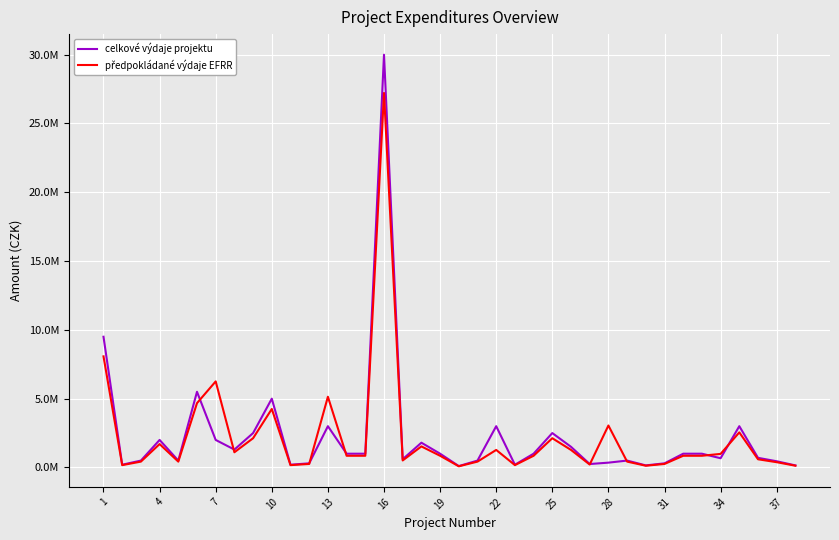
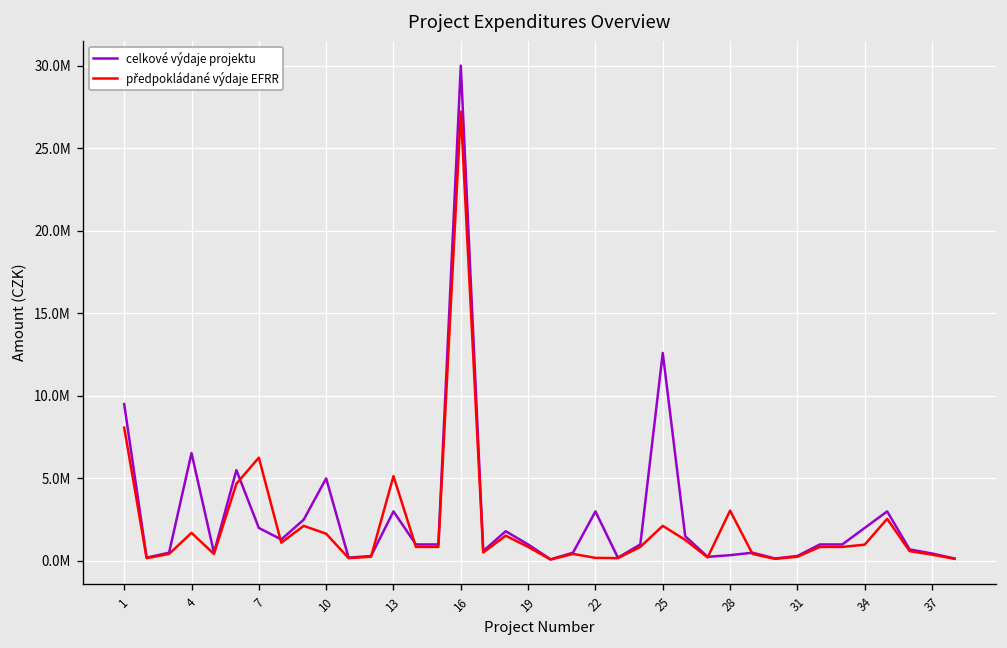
celkové výdaje projektu, 4: 2000000 -> 6500000
předpokládané výdaje EFRR, 10: 4300000 -> 1600000
předpokládané výdaje EFRR, 22: 1300000 -> 200000
celkové výdaje projektu, 25: 2500000 -> 12600000
celkové výdaje projektu, 34: 700000 -> 2000000
